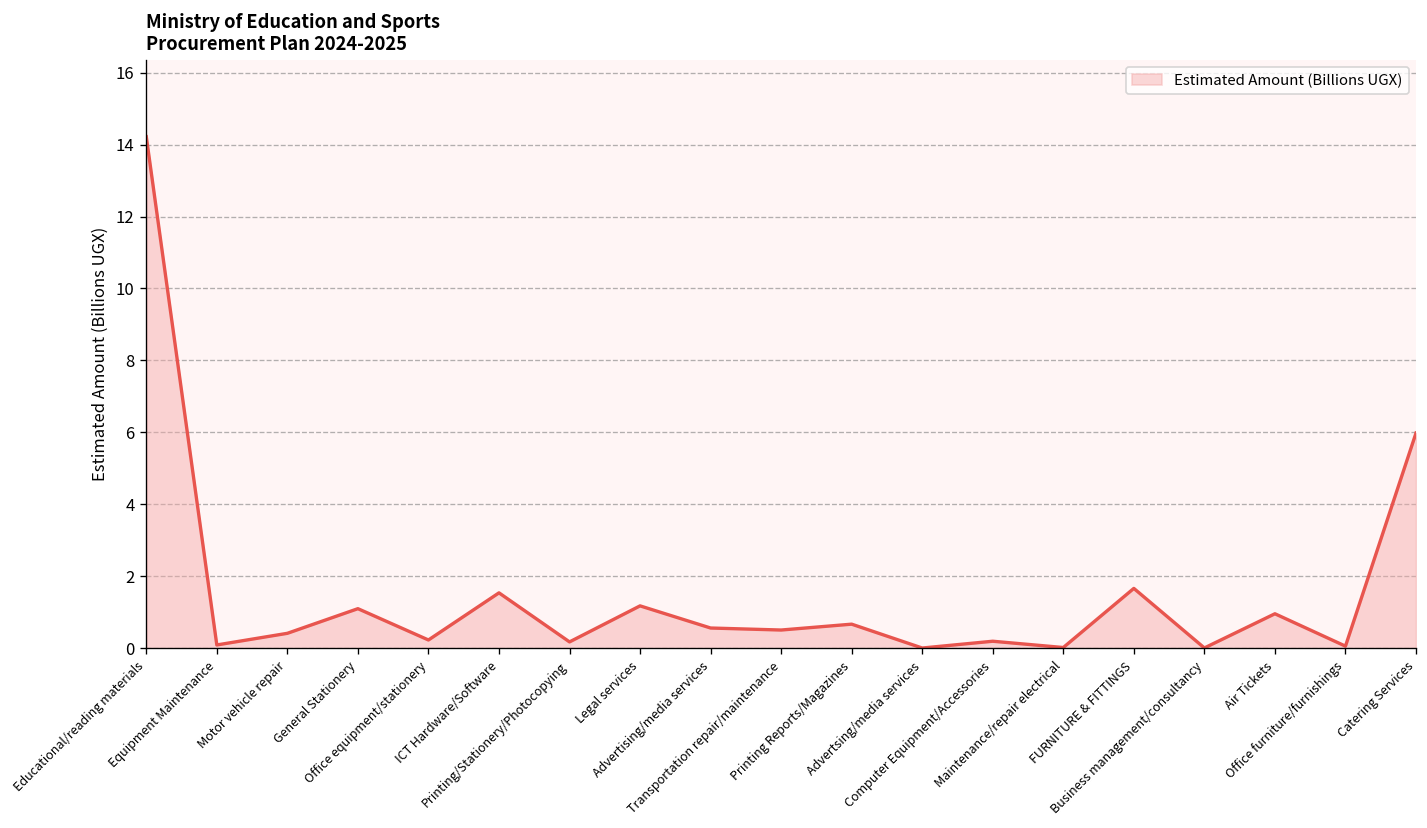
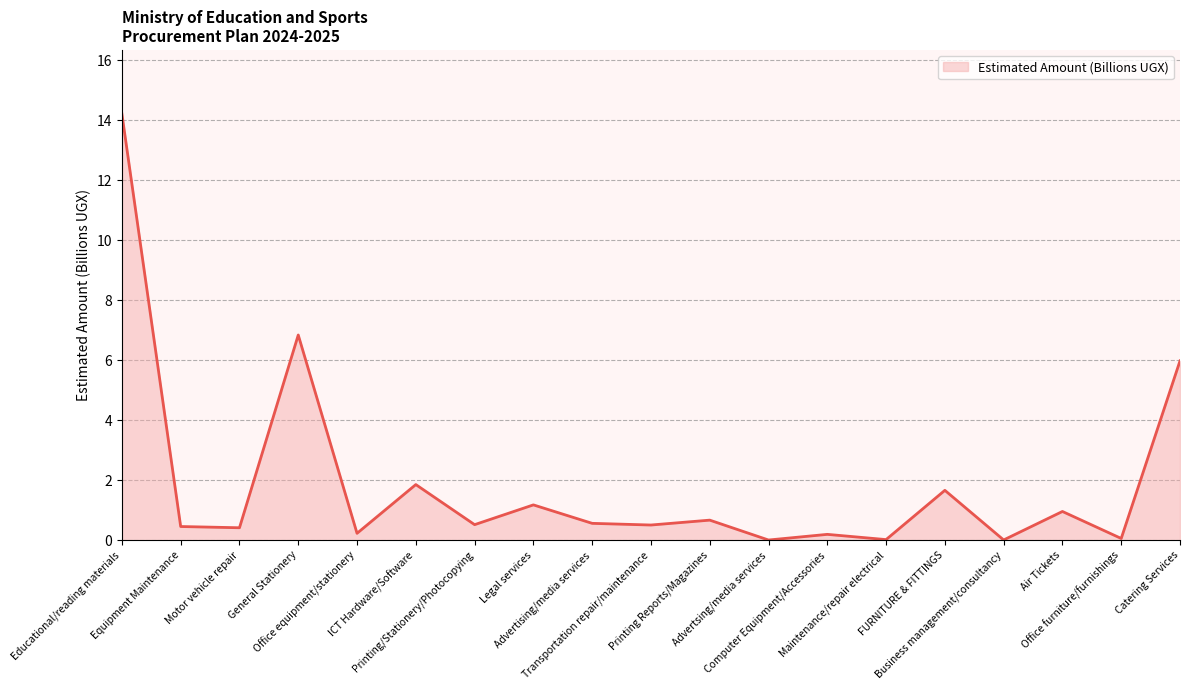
Equipment Maintenance: 0.1 -> 0.5
General Stationery: 1.1 -> 6.8
ICT Hardware/Software: 1.5 -> 1.9
Printing/Stationery/Photocopying: 0.2 -> 0.5
